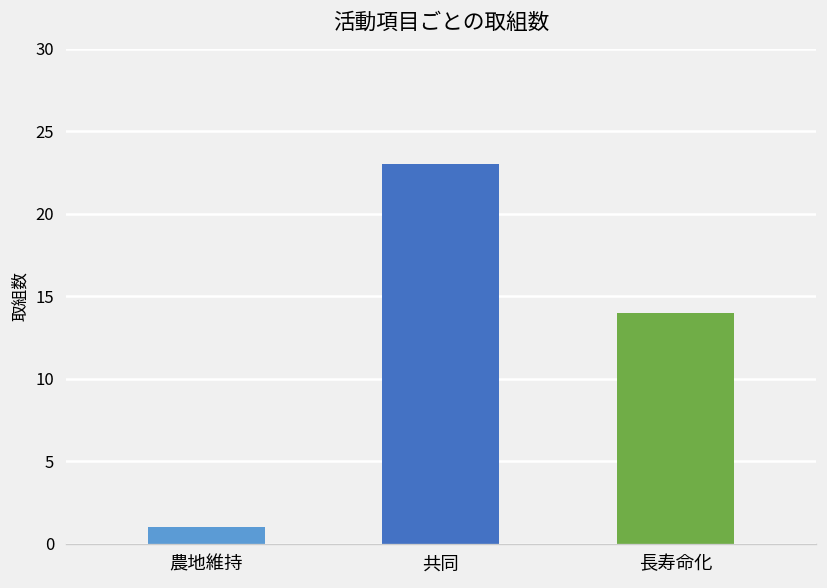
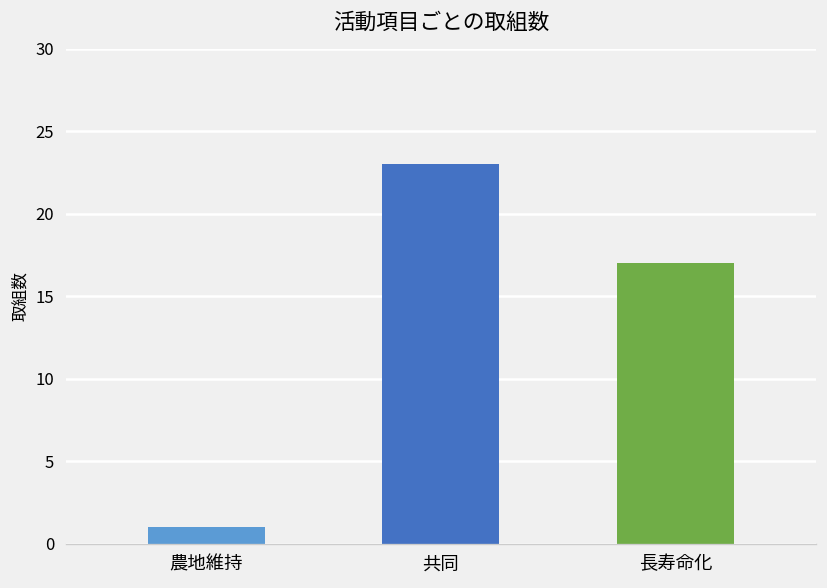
長寿命化: 14 -> 17
